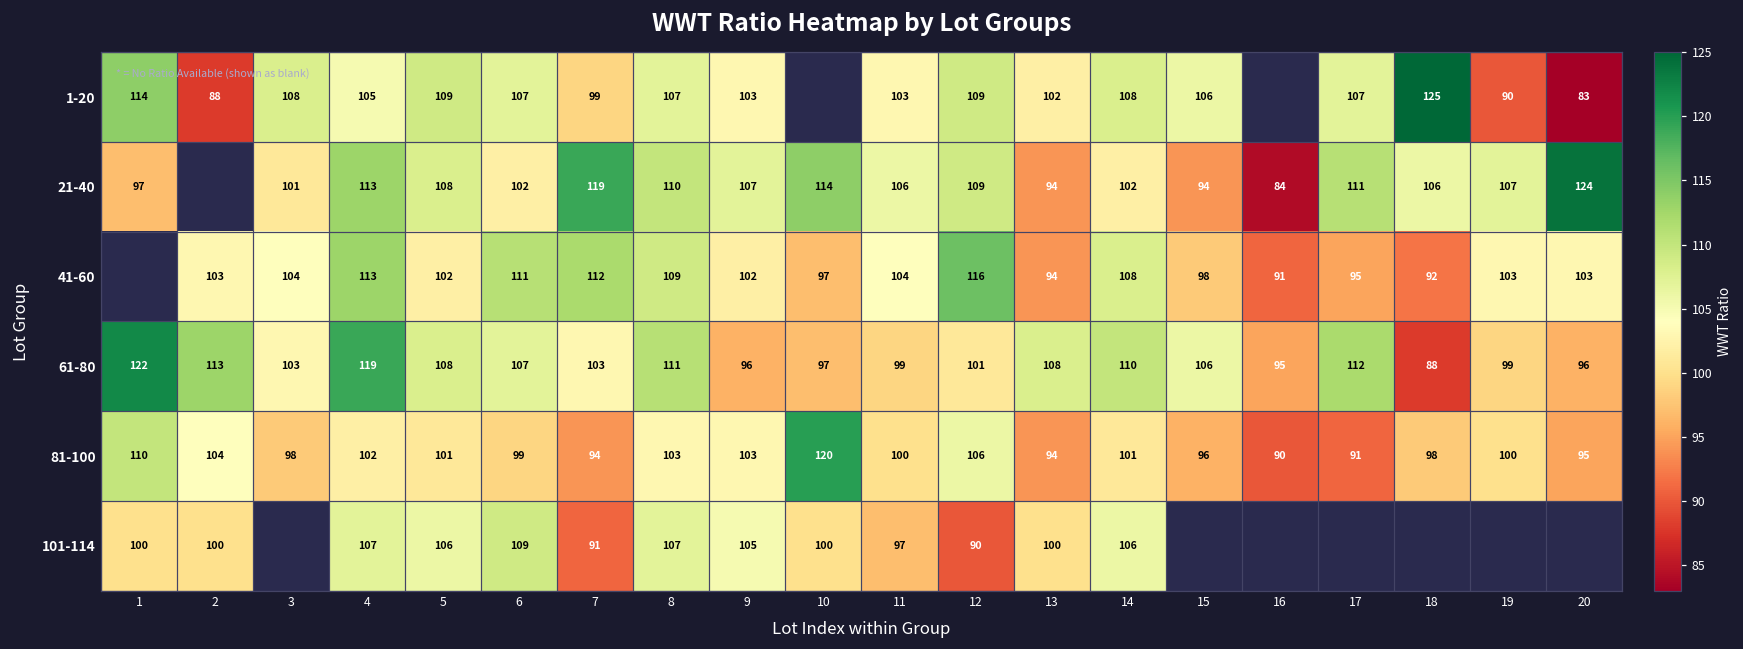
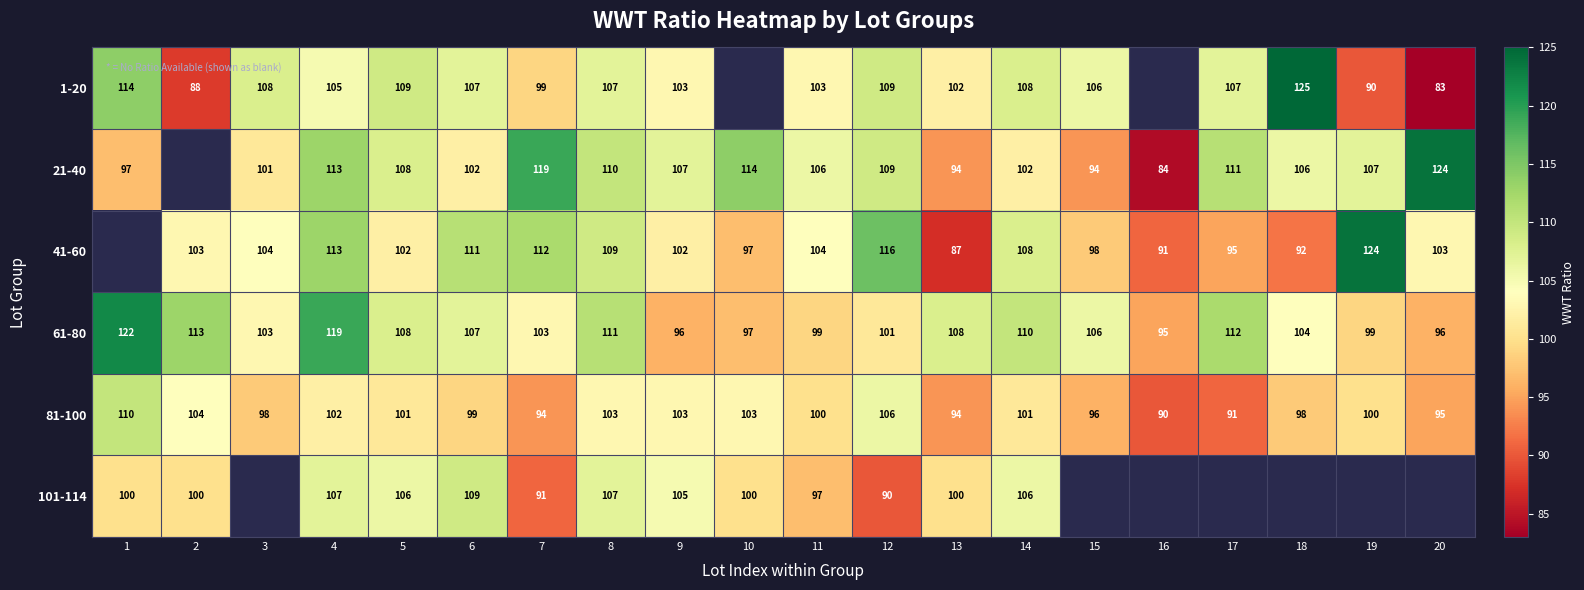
41-60, 13: 94 -> 87
41-60, 19: 103 -> 124
61-80, 18: 88 -> 104
81-100, 10: 120 -> 103
